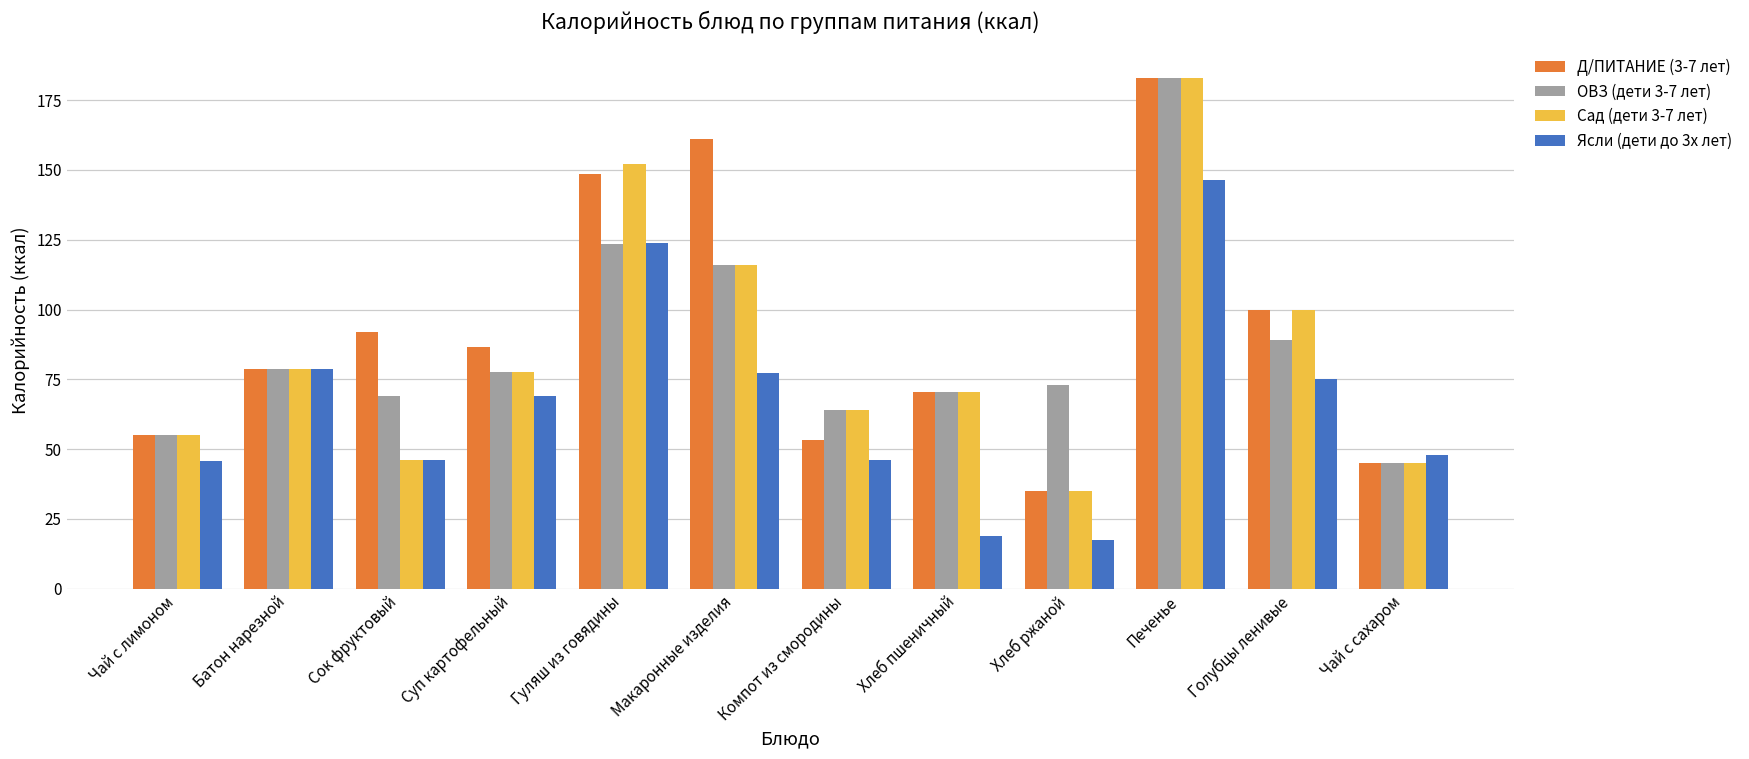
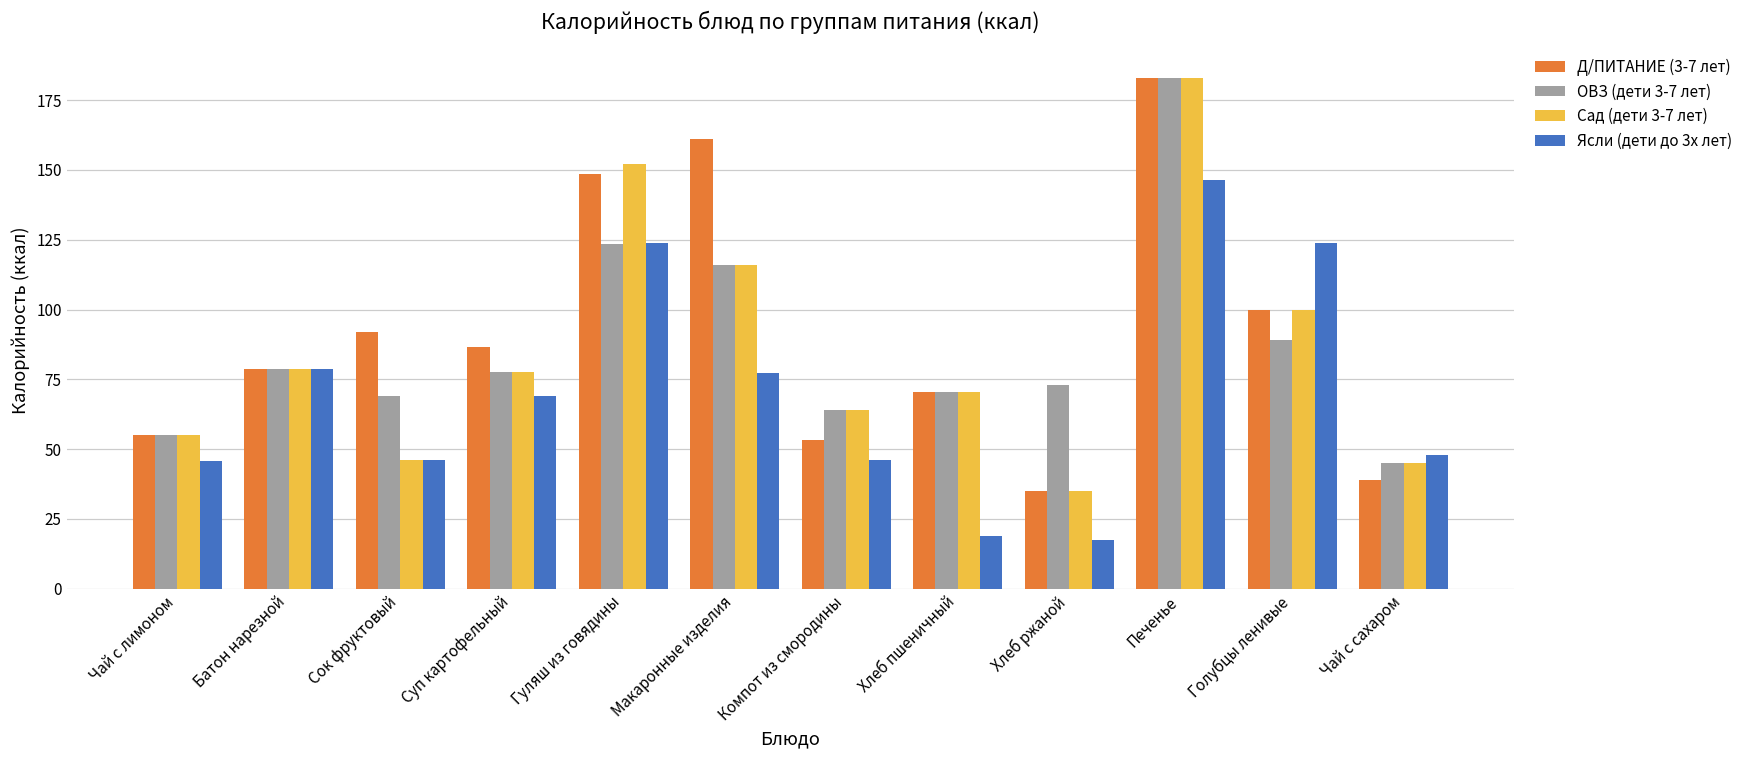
Ясли (дети до 3х лет), Голубцы ленивые: 75 -> 124
Д/ПИТАНИЕ (3-7 лет), Чай с сахаром: 45 -> 39
